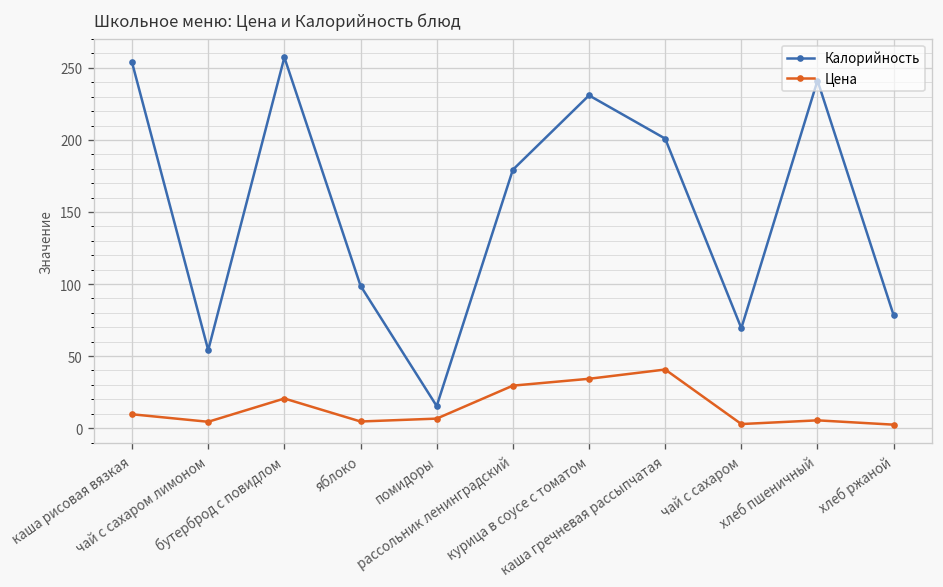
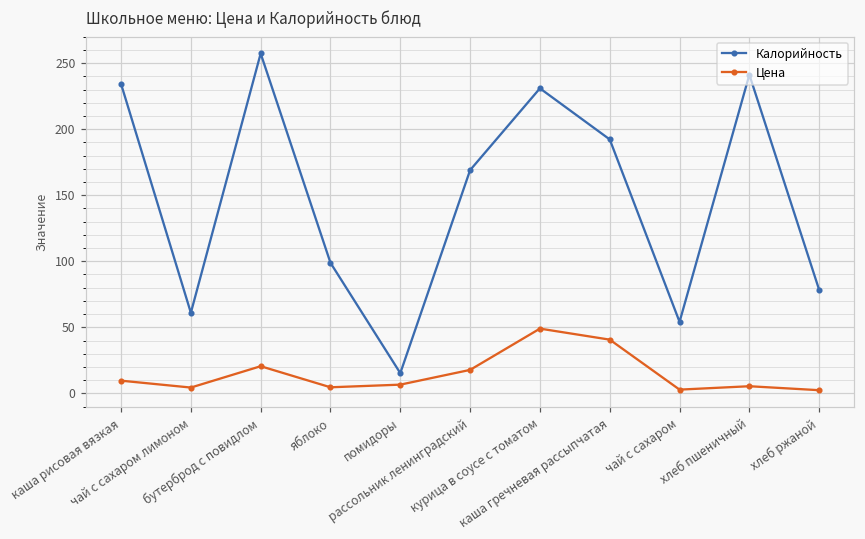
Калорийность, каша рисовая вязкая: 254 -> 234
Калорийность, чай с сахаром лимоном: 54 -> 61
Калорийность, рассольник ленинградский: 179 -> 169
Цена, рассольник ленинградский: 29 -> 18
Цена, курица в соусе с томатом: 34 -> 49
Калорийность, каша гречневая рассыпчатая: 201 -> 192
Калорийность, чай с сахаром: 69 -> 54
